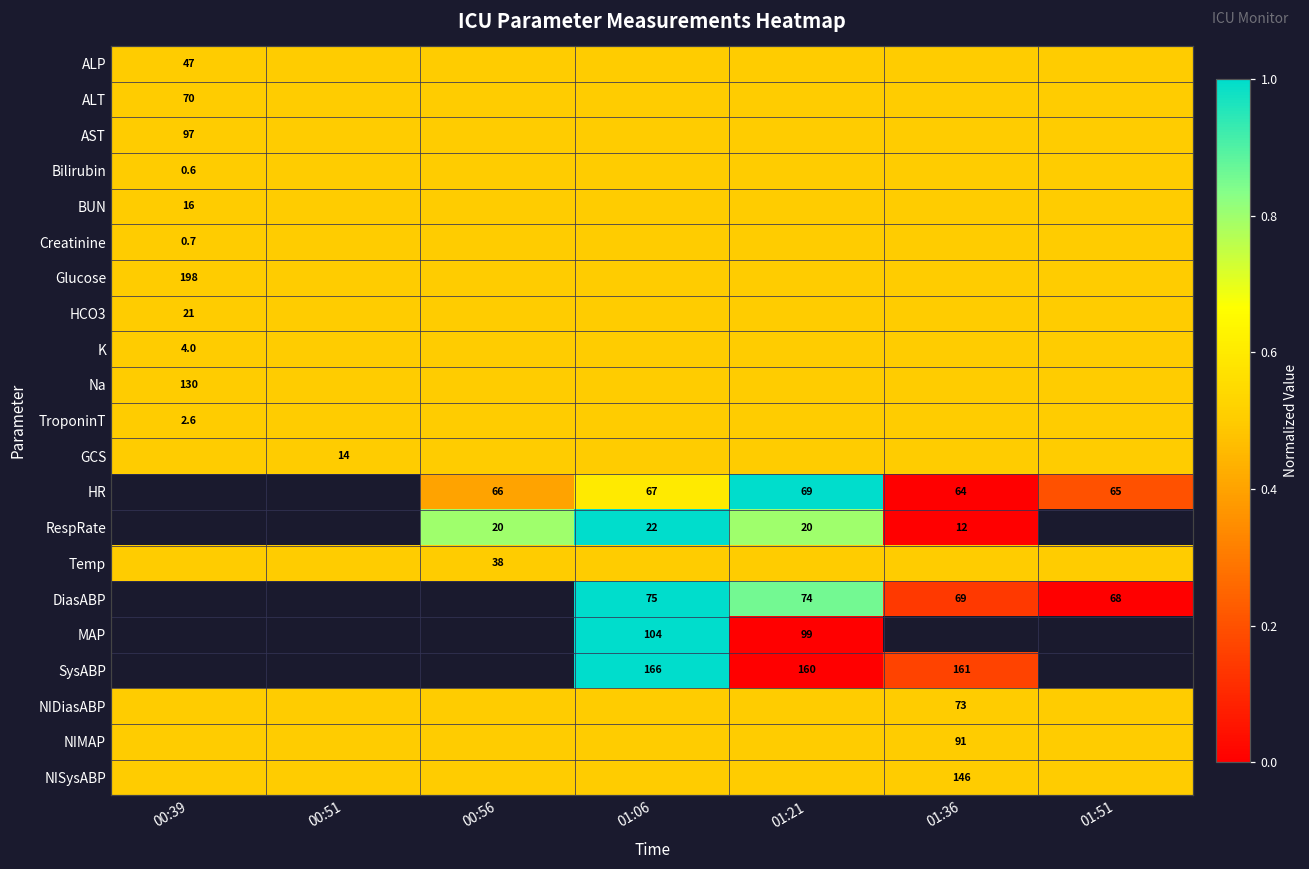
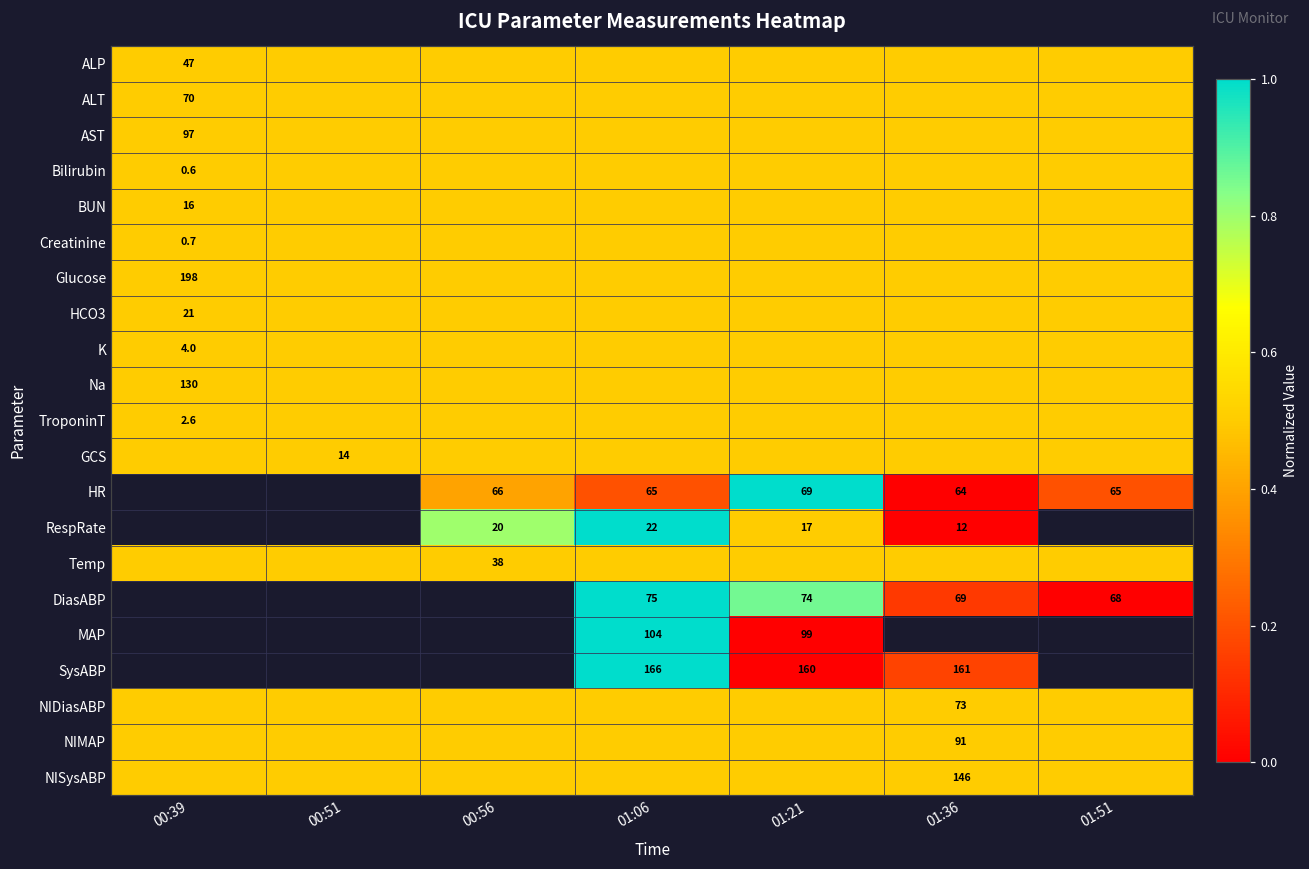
HR, 01:06: 67 -> 65
RespRate, 01:21: 20 -> 17
